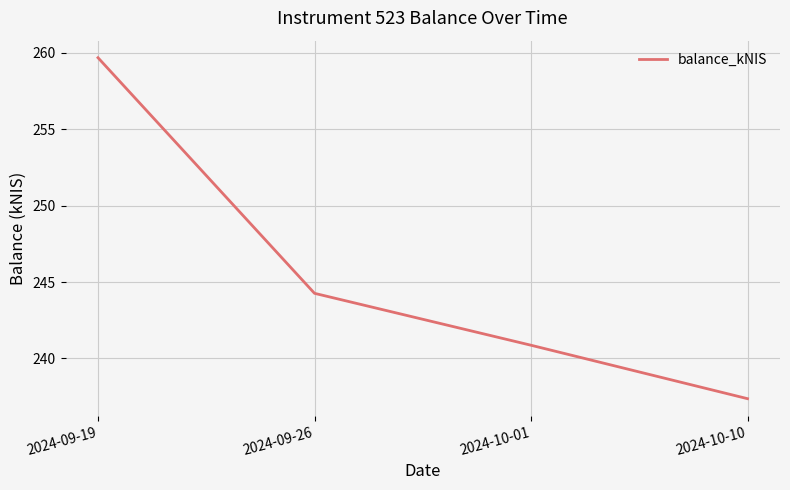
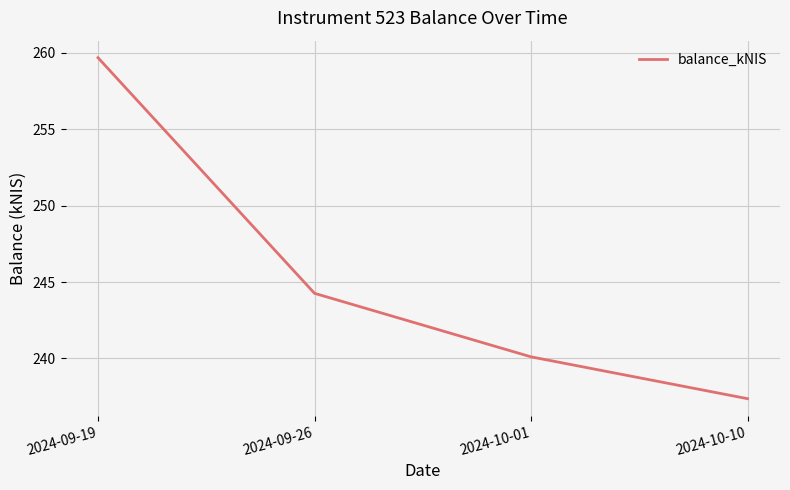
2024-10-01: 240.9 -> 240.1
